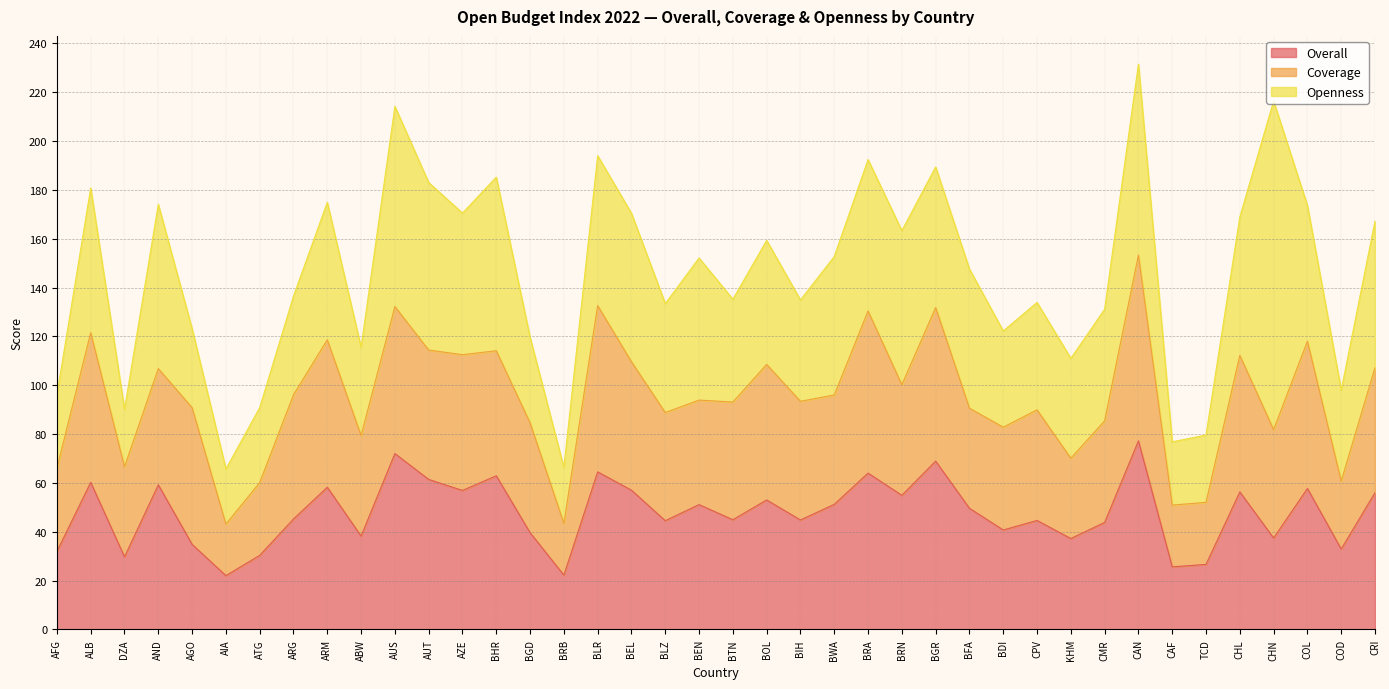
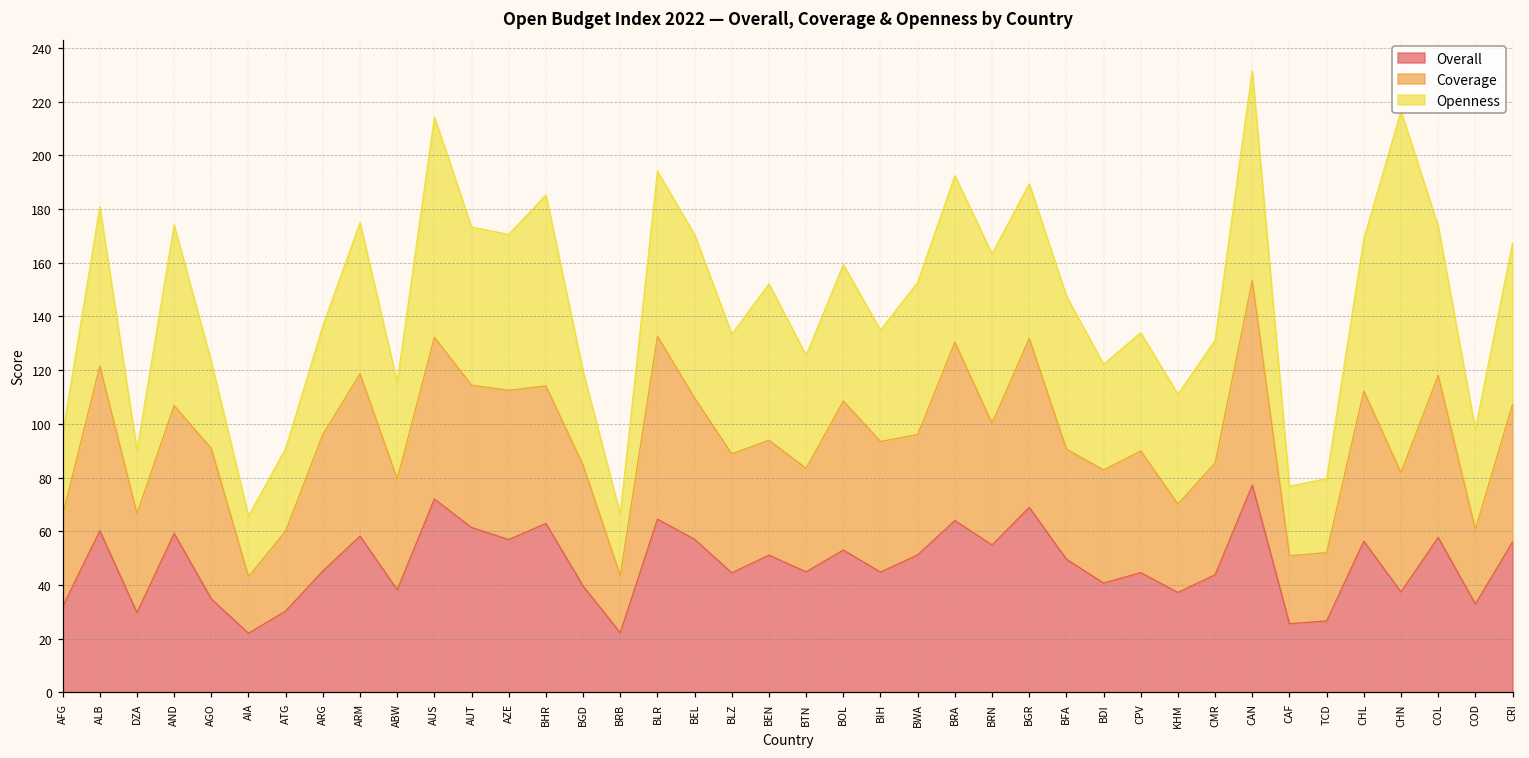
Openness, AUT: 69 -> 59
Coverage, BTN: 48 -> 39
